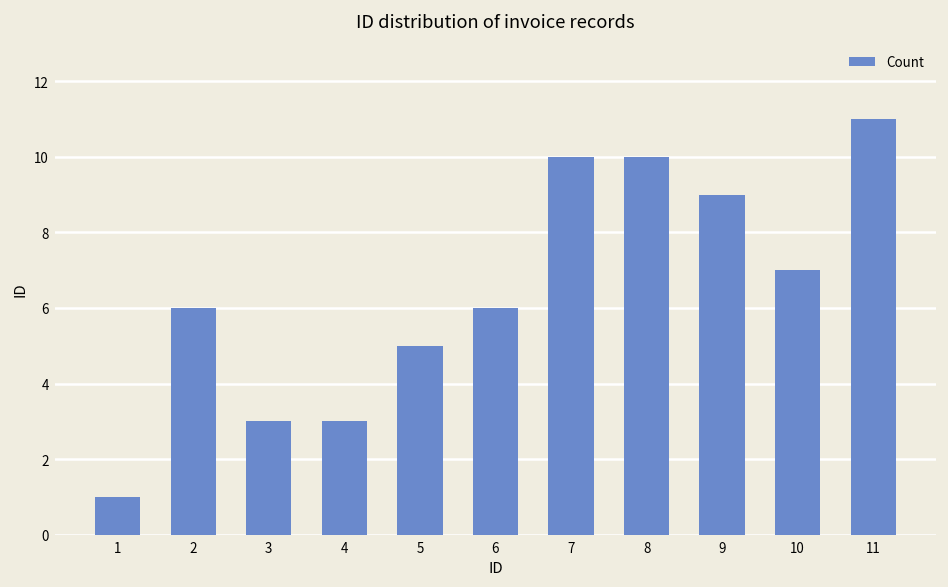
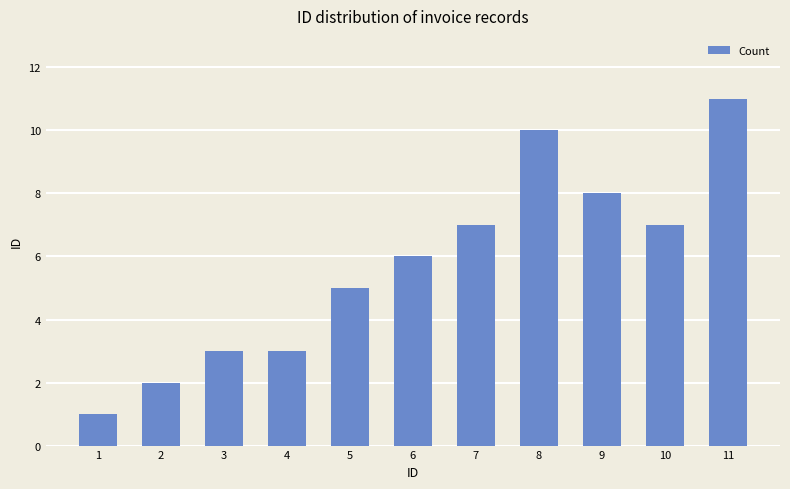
2: 6 -> 2
7: 10 -> 7
9: 9 -> 8
